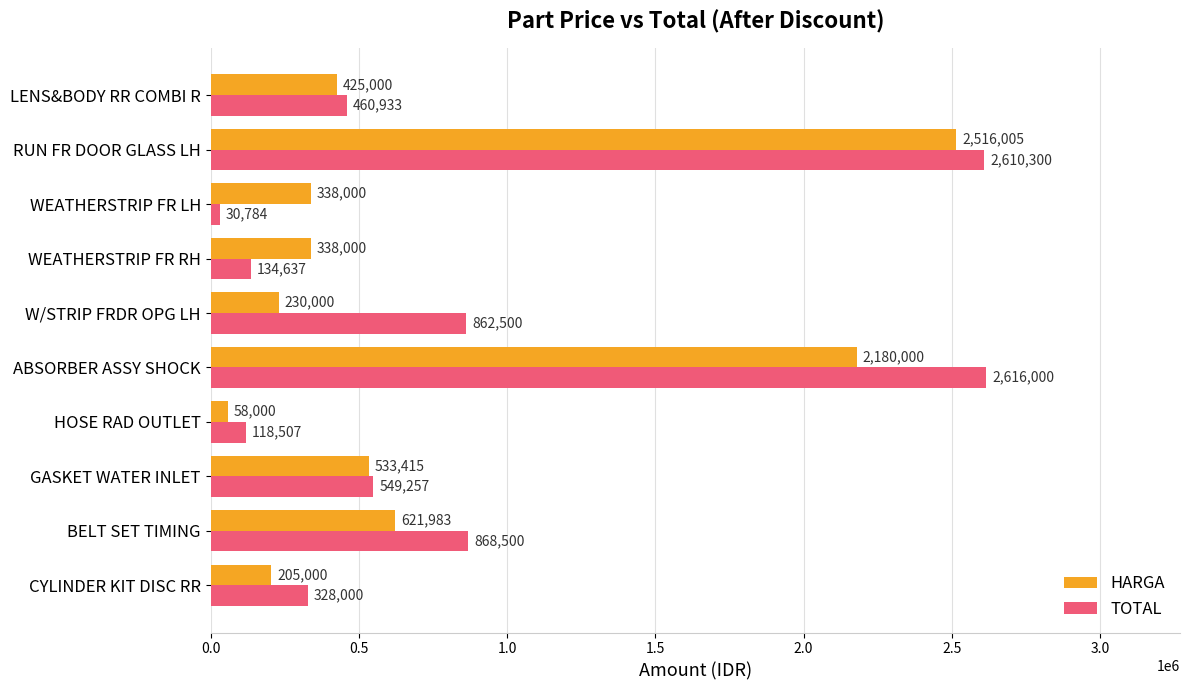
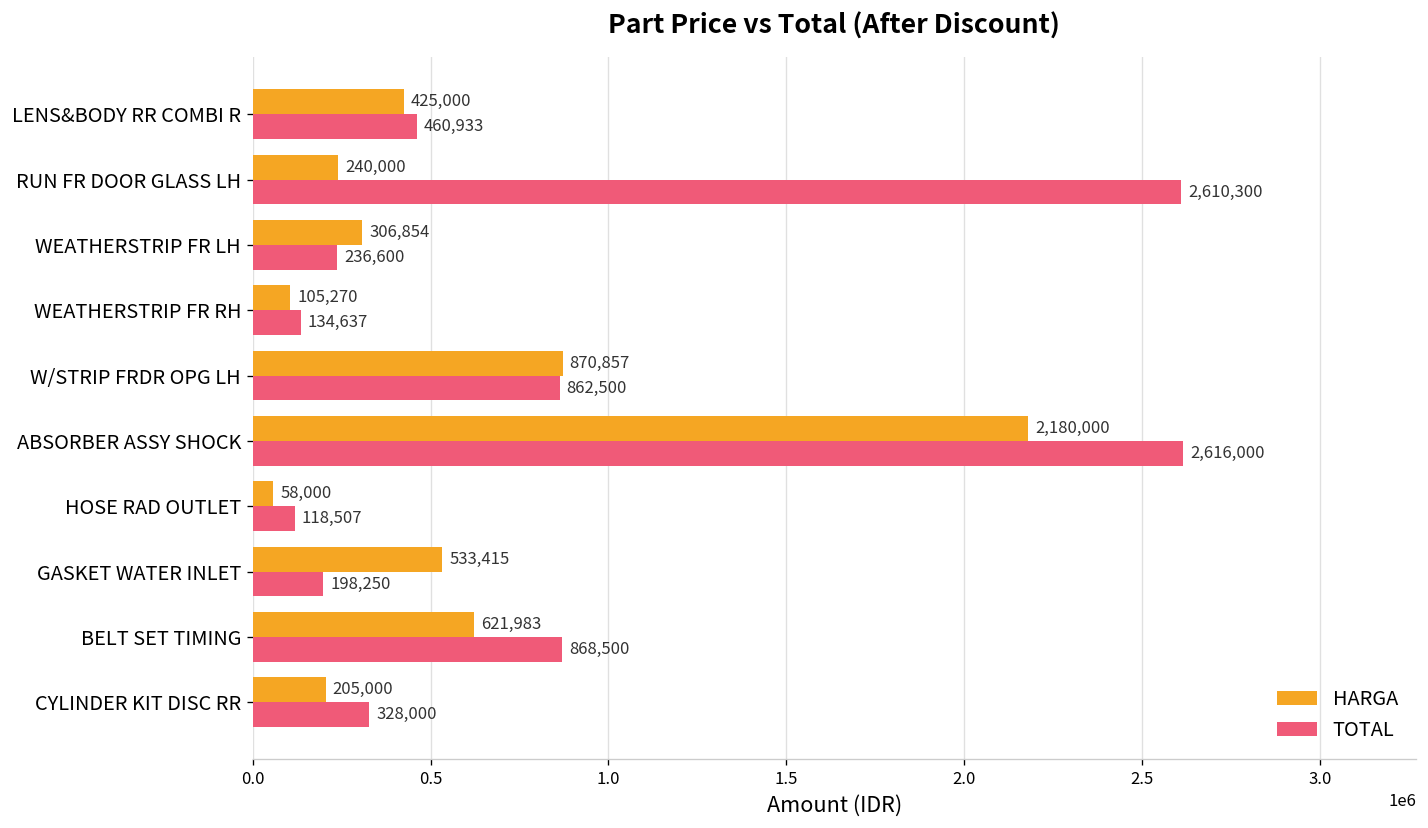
HARGA, RUN FR DOOR GLASS LH: 2,516,005 -> 240,000
HARGA, WEATHERSTRIP FR LH: 338,000 -> 306,854
TOTAL, WEATHERSTRIP FR LH: 30,784 -> 236,600
HARGA, WEATHERSTRIP FR RH: 338,000 -> 105,270
HARGA, W/STRIP FRDR OPG LH: 230,000 -> 870,857
TOTAL, GASKET WATER INLET: 549,257 -> 198,250
